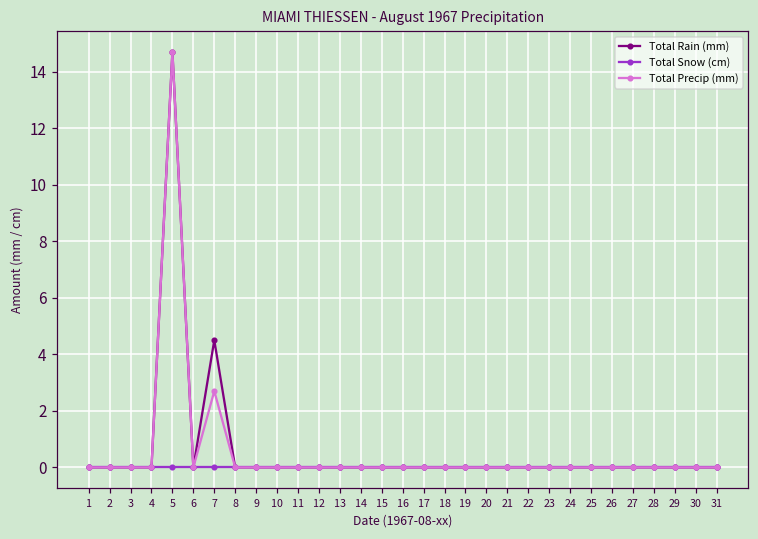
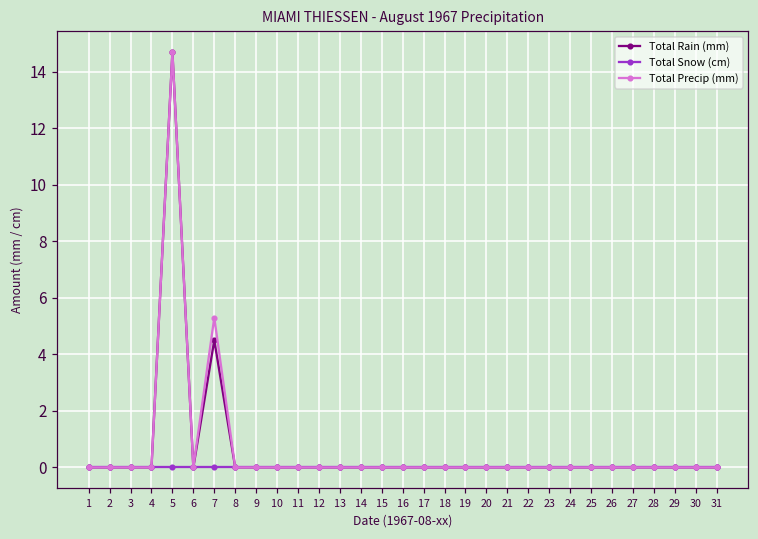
Total Precip (mm), 7: 2.7 -> 5.3
